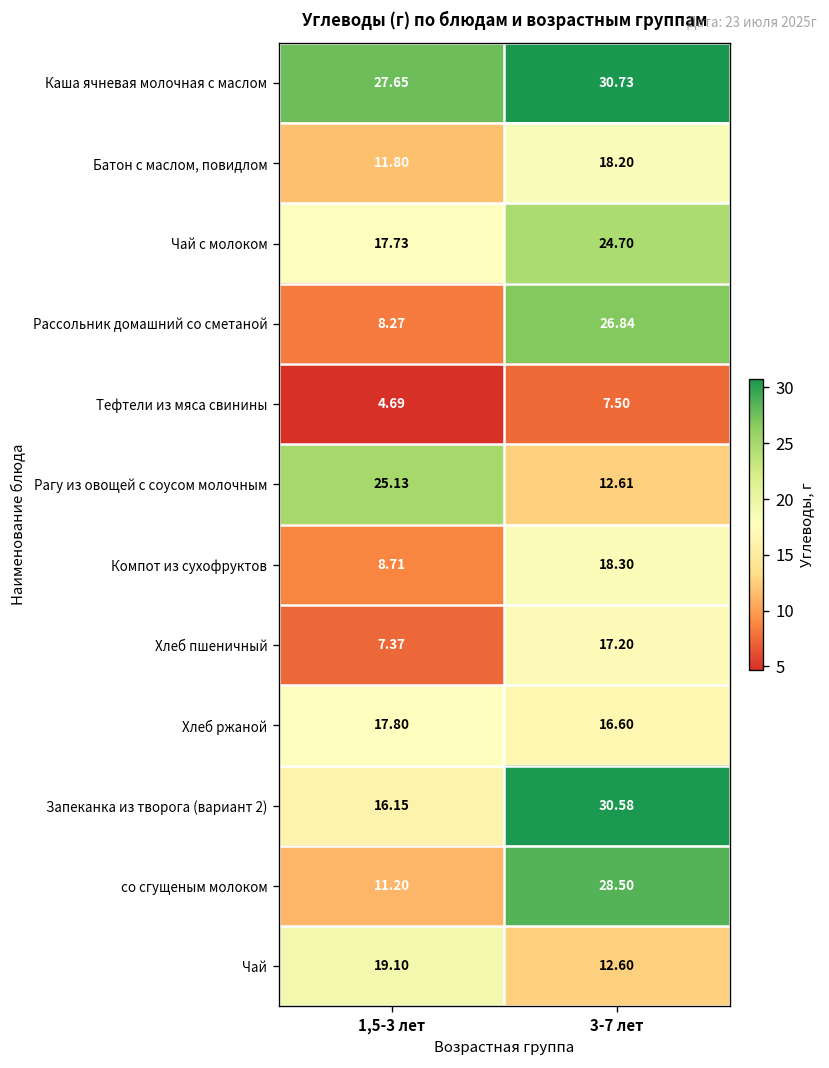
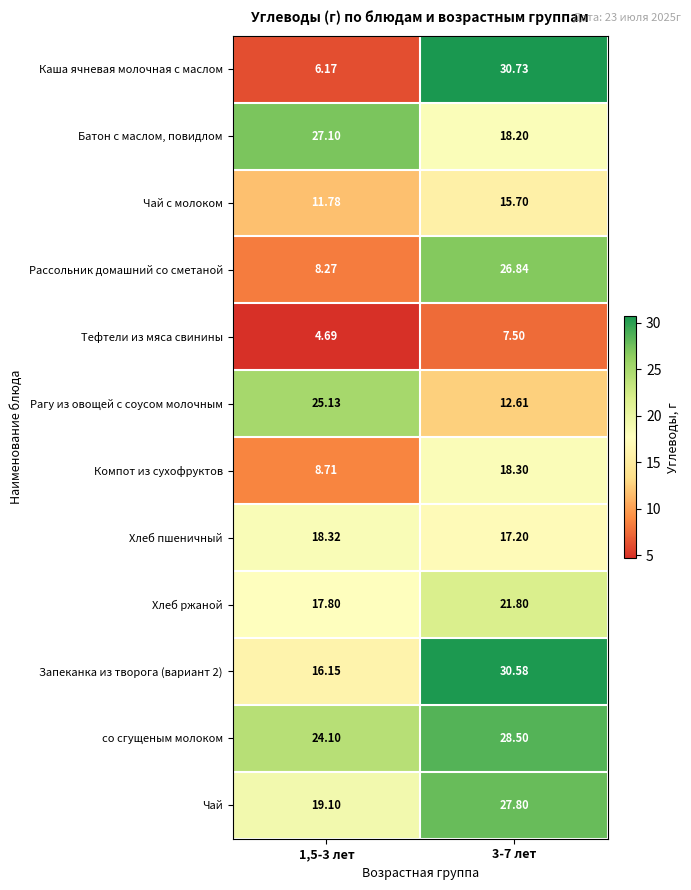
Каша ячневая молочная с маслом, 1,5-3 лет: 27.65 -> 6.17
Батон с маслом, повидлом, 1,5-3 лет: 11.80 -> 27.10
Чай с молоком, 1,5-3 лет: 17.73 -> 11.78
Чай с молоком, 3-7 лет: 24.70 -> 15.70
Хлеб пшеничный, 1,5-3 лет: 7.37 -> 18.32
Хлеб ржаной, 3-7 лет: 16.60 -> 21.80
со сгущеным молоком, 1,5-3 лет: 11.20 -> 24.10
Чай, 3-7 лет: 12.60 -> 27.80
